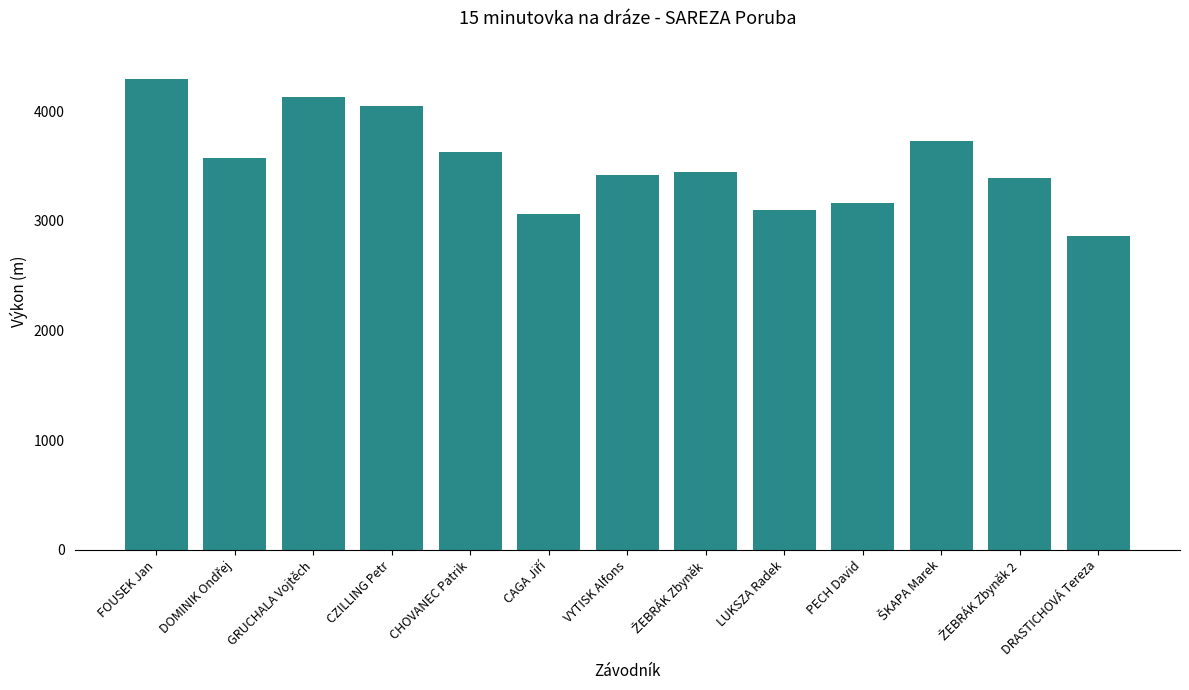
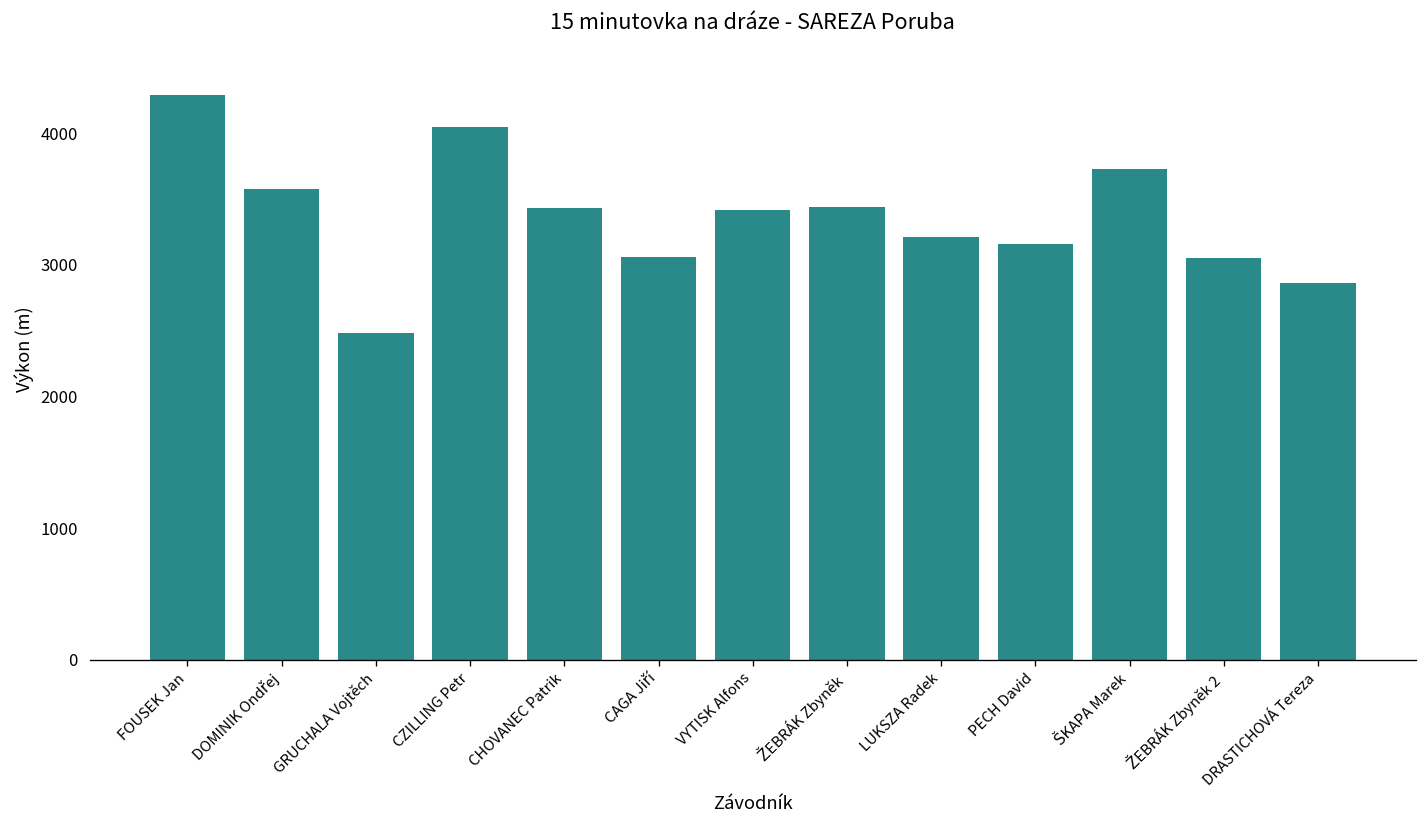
GRUCHALA Vojtěch: 4130 -> 2480
CHOVANEC Patrik: 3630 -> 3430
LUKSZA Radek: 3100 -> 3220
ŽEBRÁK Zbyněk 2: 3390 -> 3050
